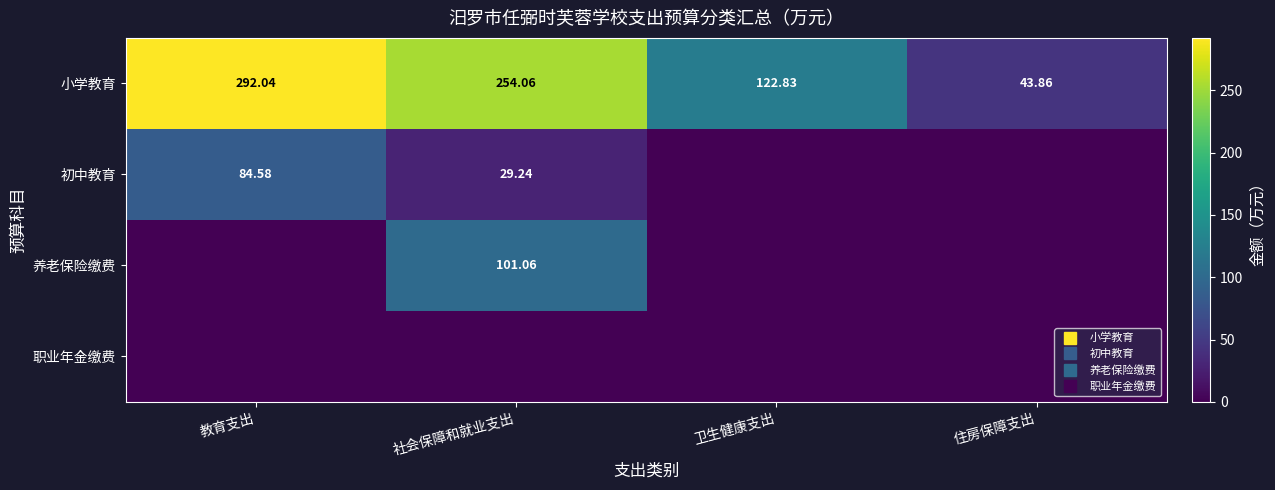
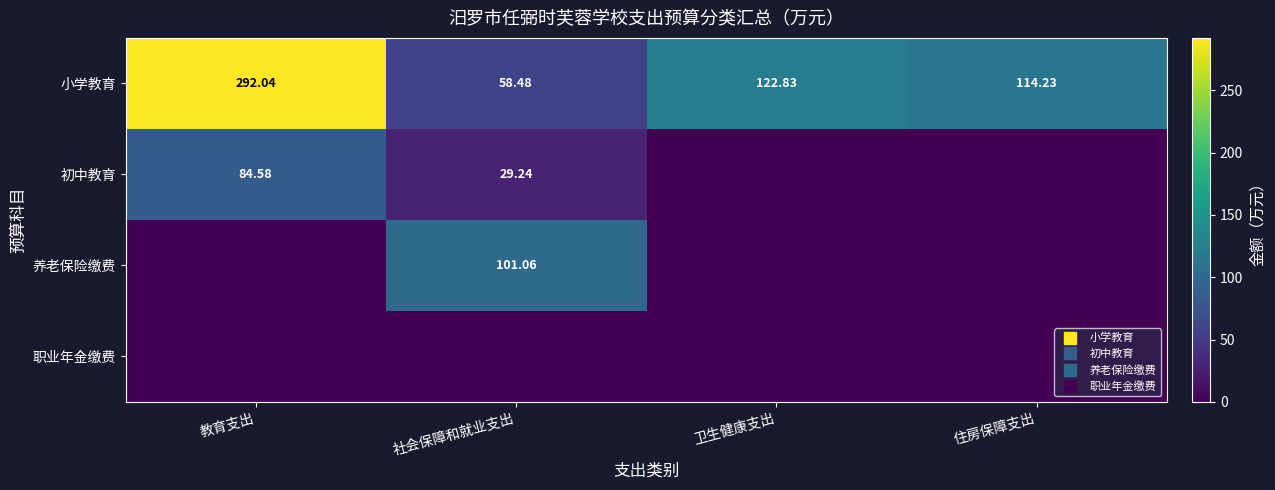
小学教育, 社会保障和就业支出: 254.06 -> 58.48
小学教育, 住房保障支出: 43.86 -> 114.23
